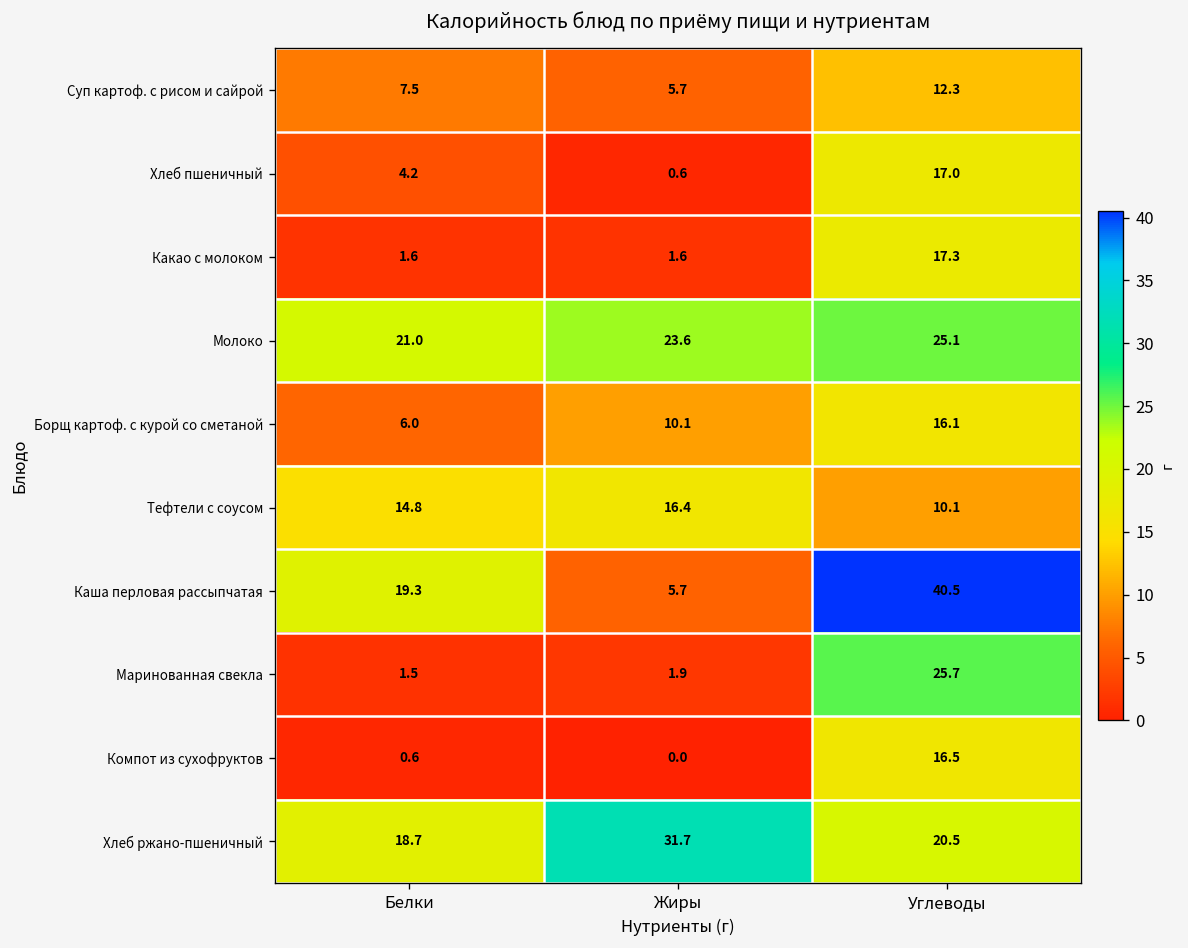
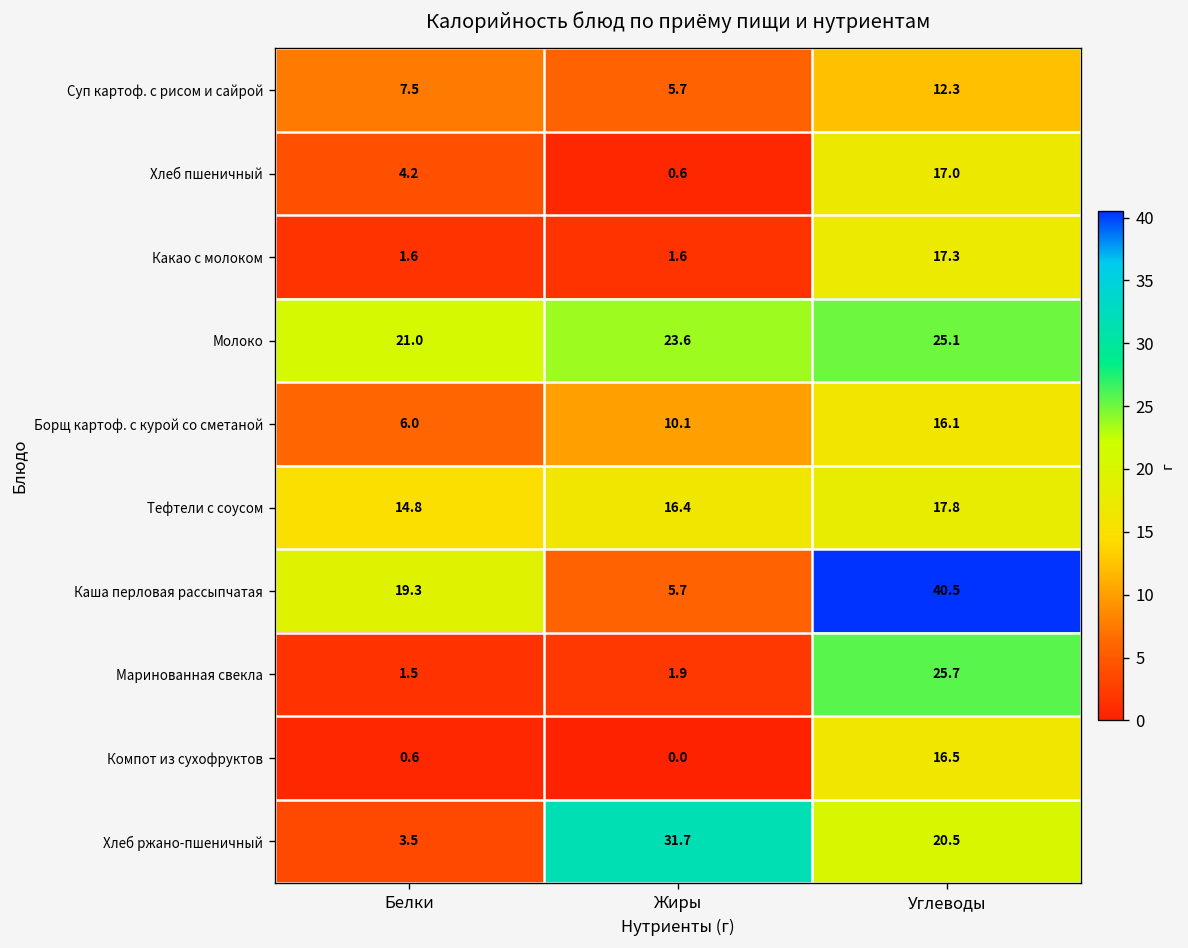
Тефтели с соусом, Углеводы: 10.1 -> 17.8
Хлеб ржано-пшеничный, Белки: 18.7 -> 3.5
